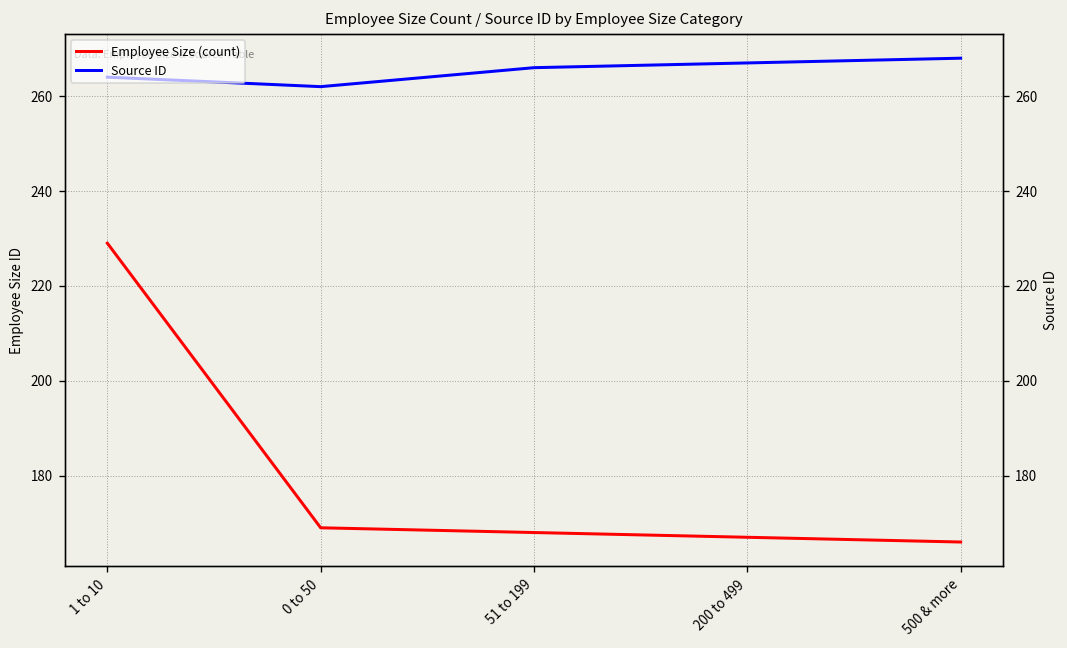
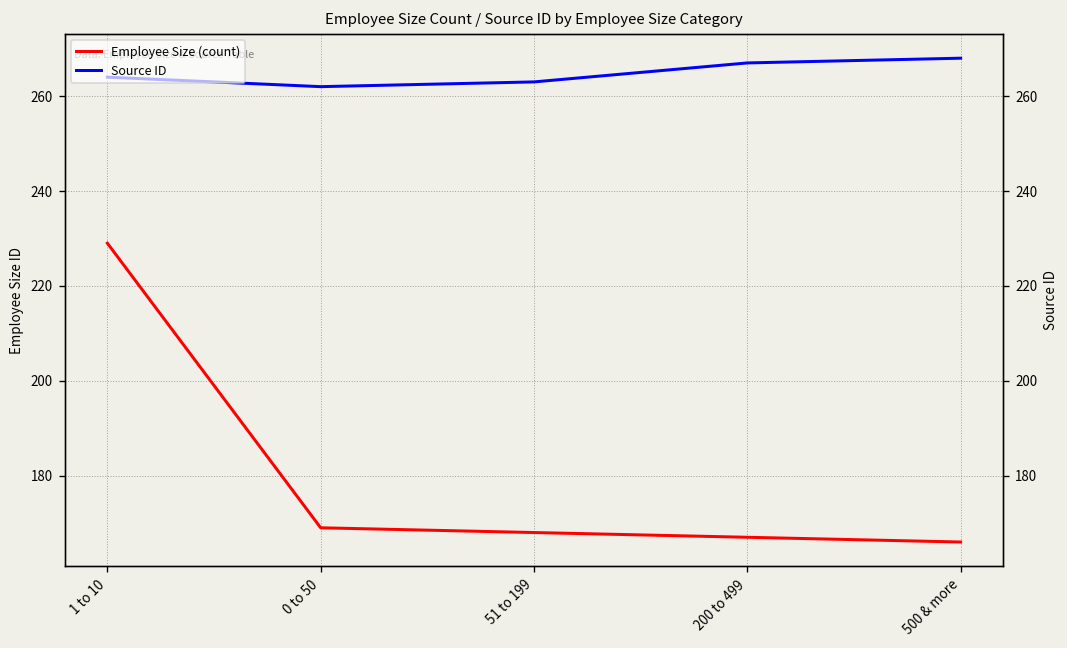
Source ID, 51 to 199: 266 -> 263
